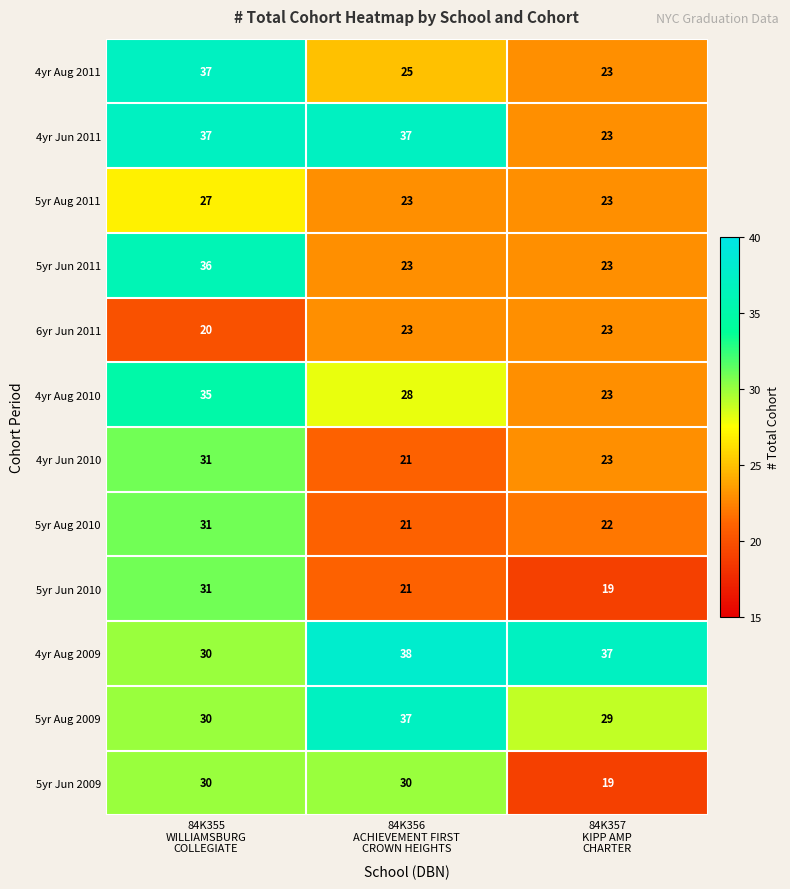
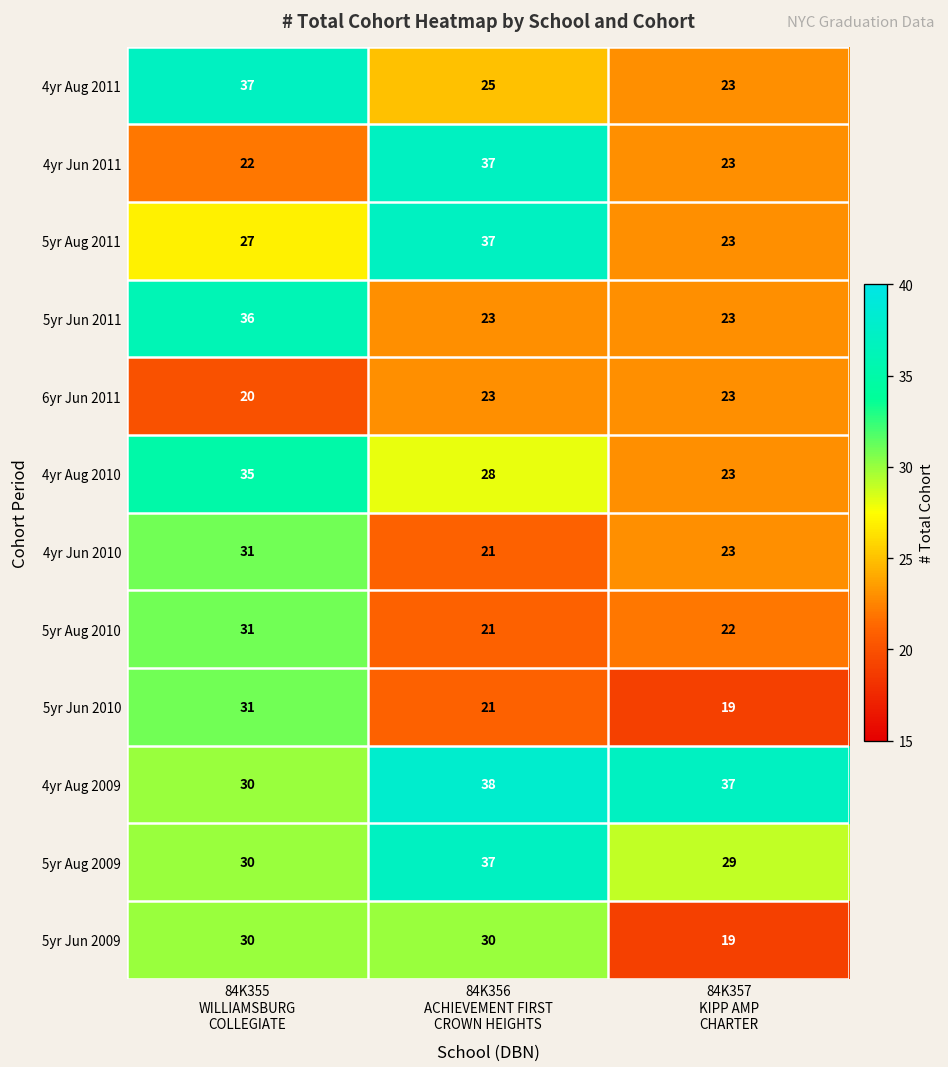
4yr Jun 2011, 84K355 WILLIAMSBURG COLLEGIATE: 37 -> 22
5yr Aug 2011, 84K356 ACHIEVEMENT FIRST CROWN HEIGHTS: 23 -> 37
